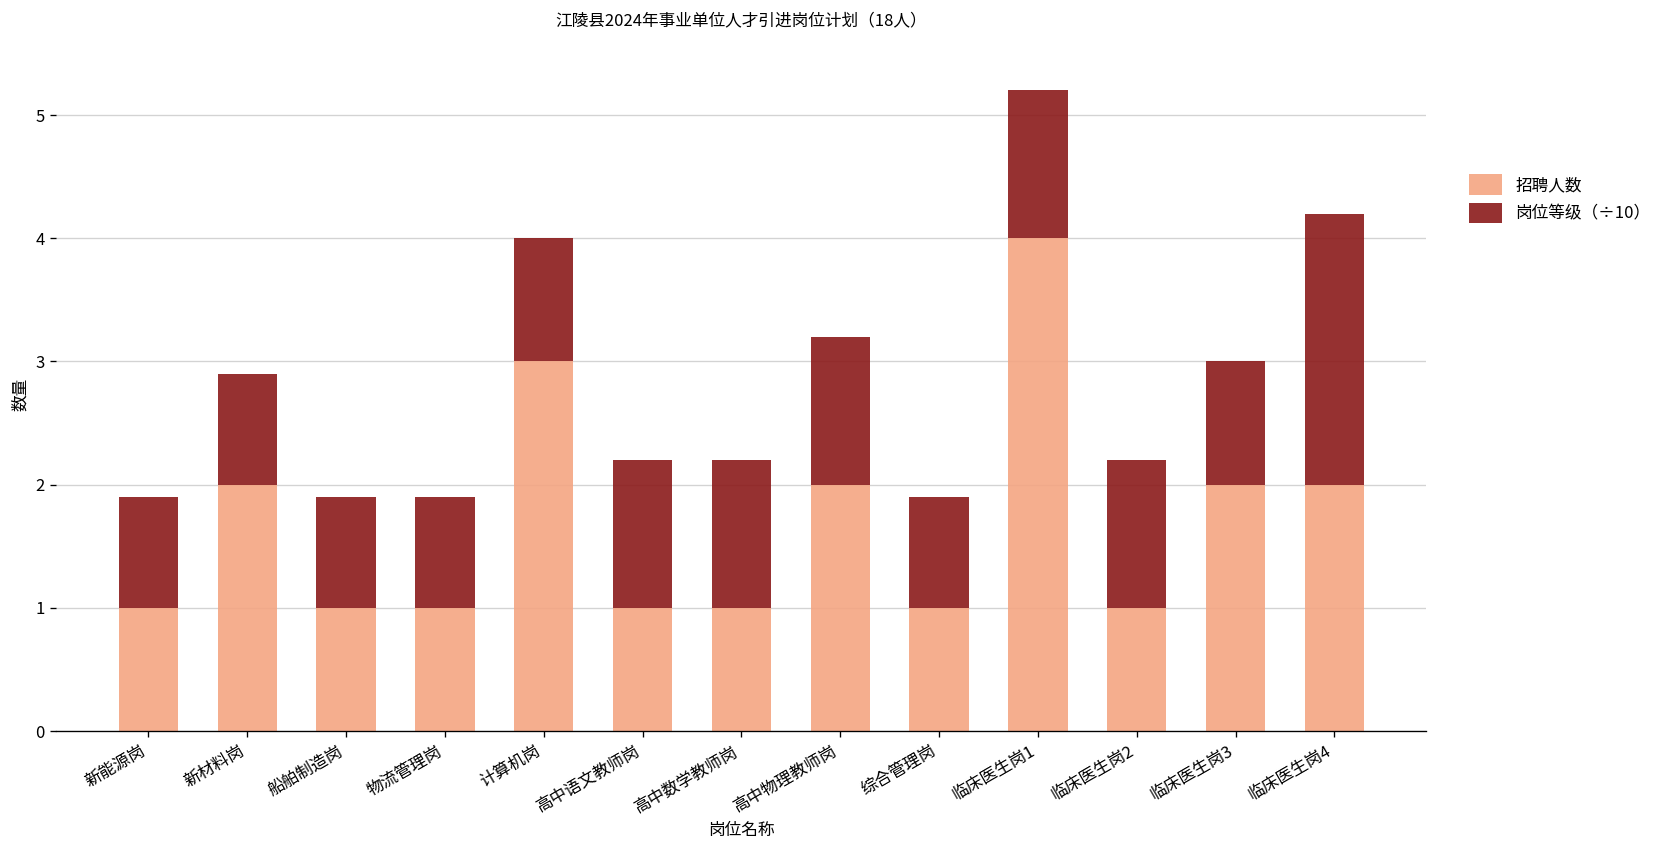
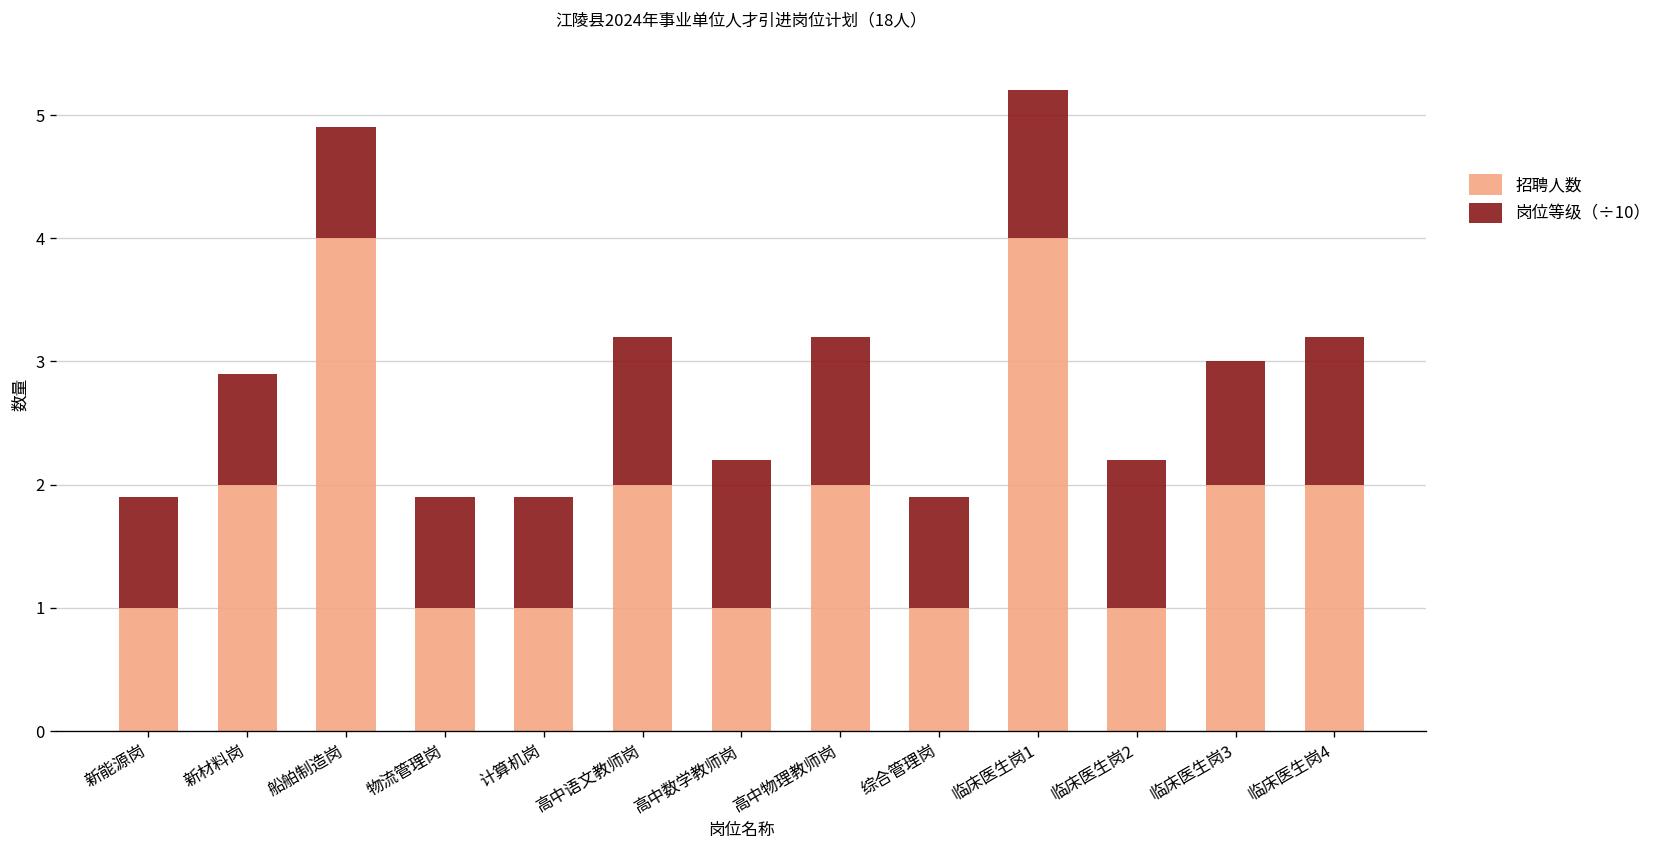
招聘人数, 船舶制造岗: 1 -> 4
招聘人数, 计算机岗: 3 -> 1
岗位等级（÷10）, 计算机岗: 1.00 -> 0.90
招聘人数, 高中语文教师岗: 1 -> 2
岗位等级（÷10）, 临床医生岗4: 2.20 -> 1.20
